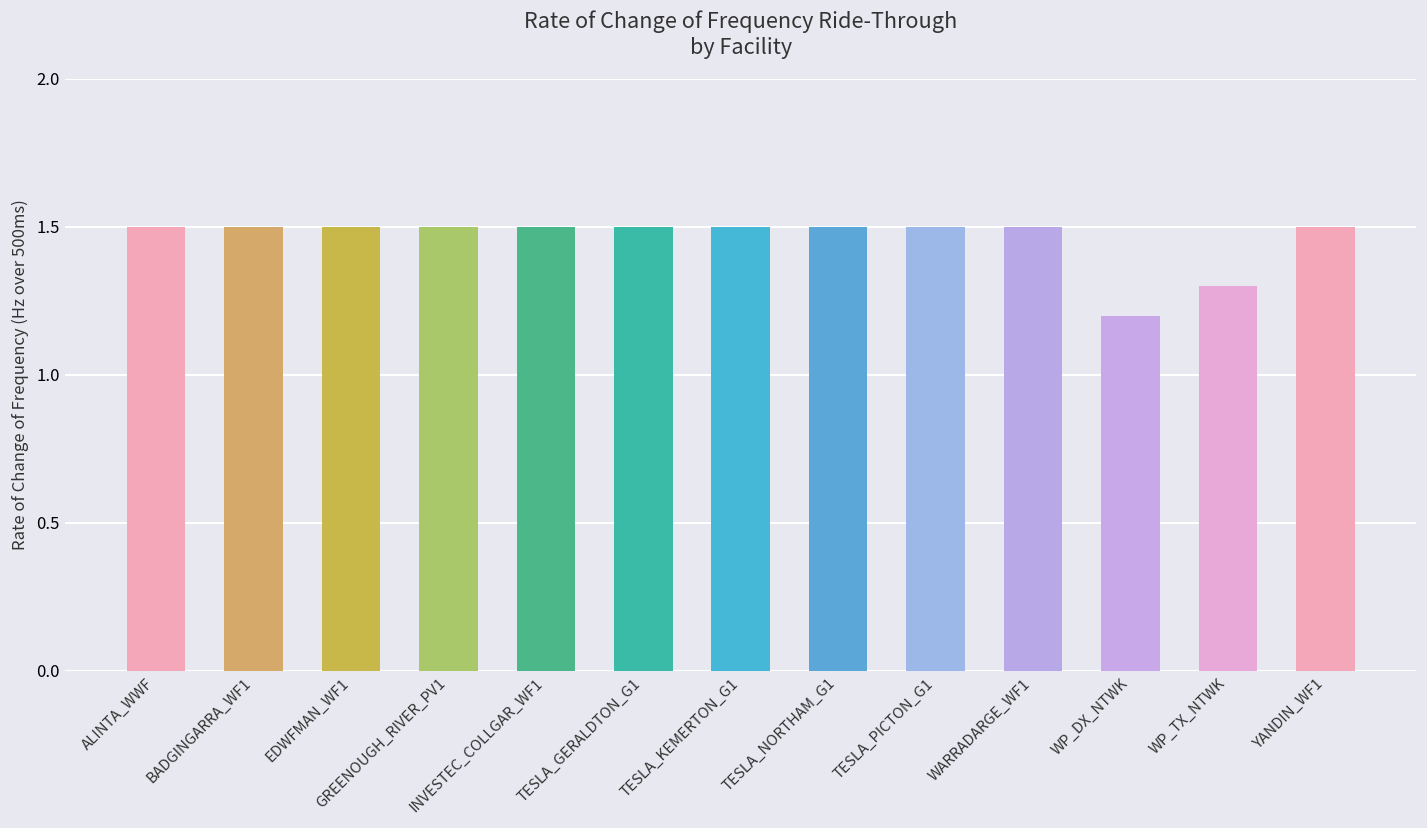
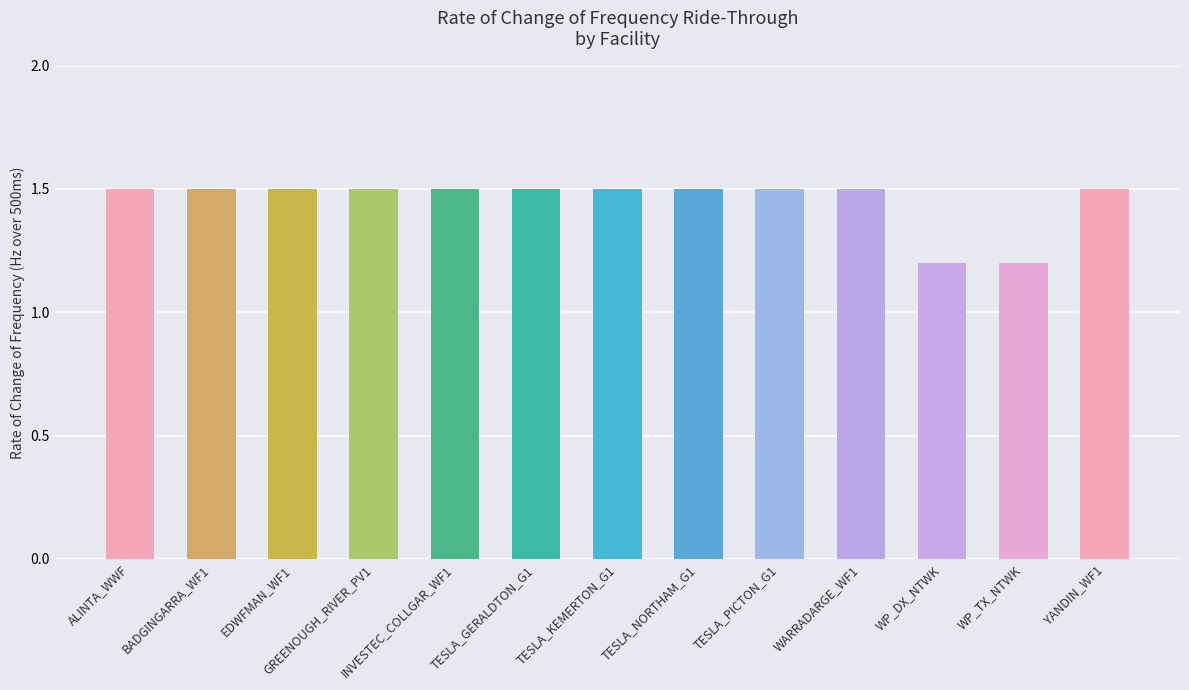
WP_TX_NTWK: 1.3 -> 1.2
